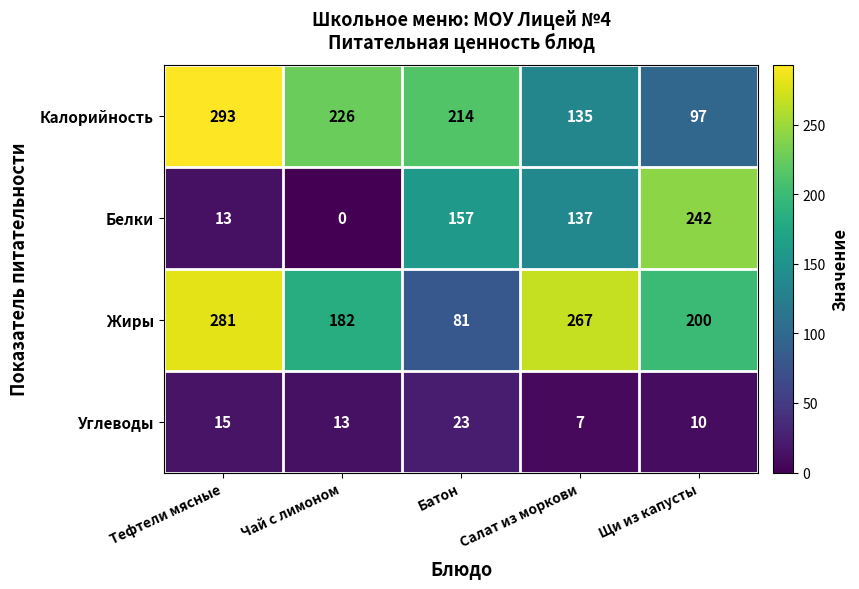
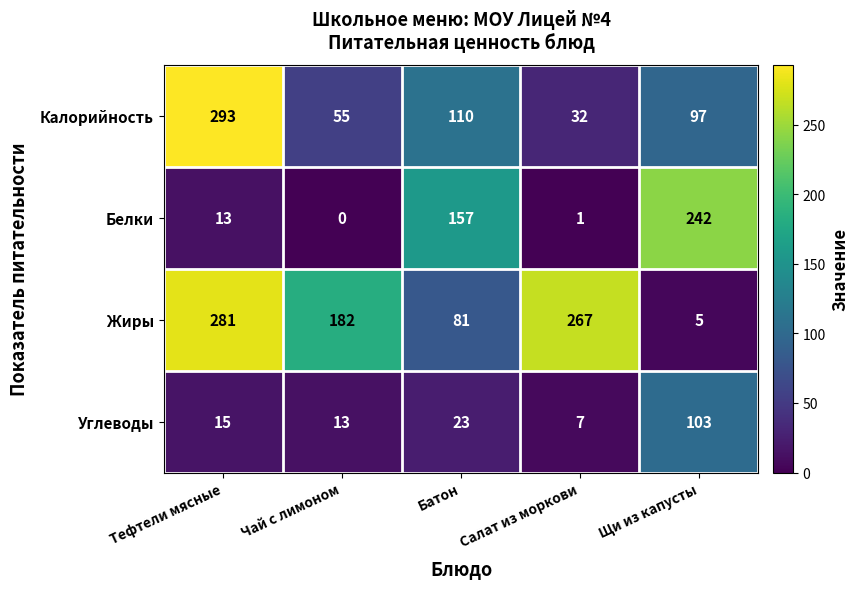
Калорийность, Чай с лимоном: 226 -> 55
Калорийность, Батон: 214 -> 110
Калорийность, Салат из моркови: 135 -> 32
Белки, Салат из моркови: 137 -> 1
Жиры, Щи из капусты: 200 -> 5
Углеводы, Щи из капусты: 10 -> 103
